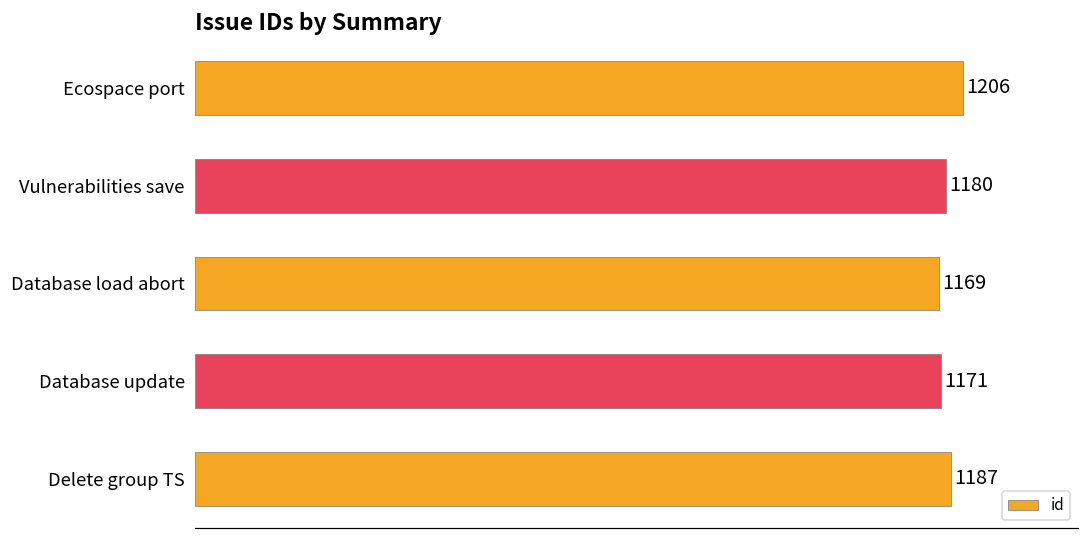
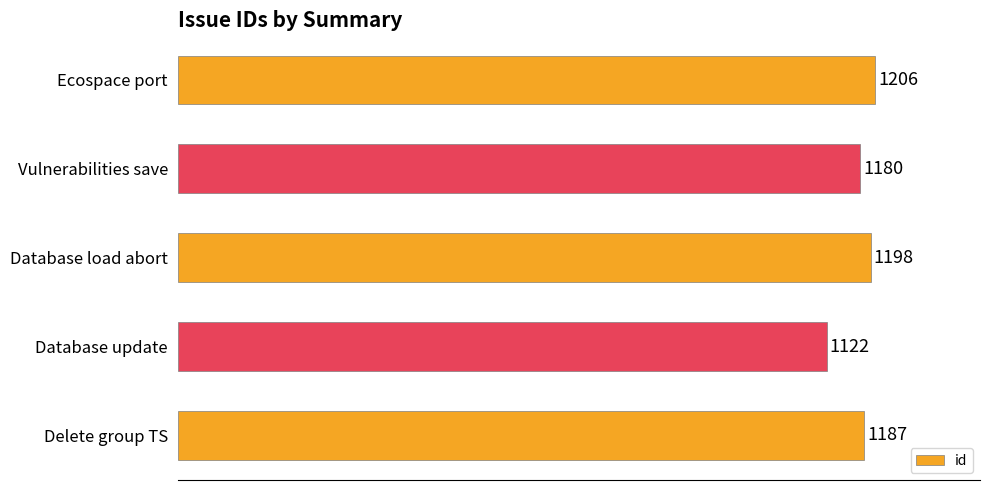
Database load abort: 1169 -> 1198
Database update: 1171 -> 1122
